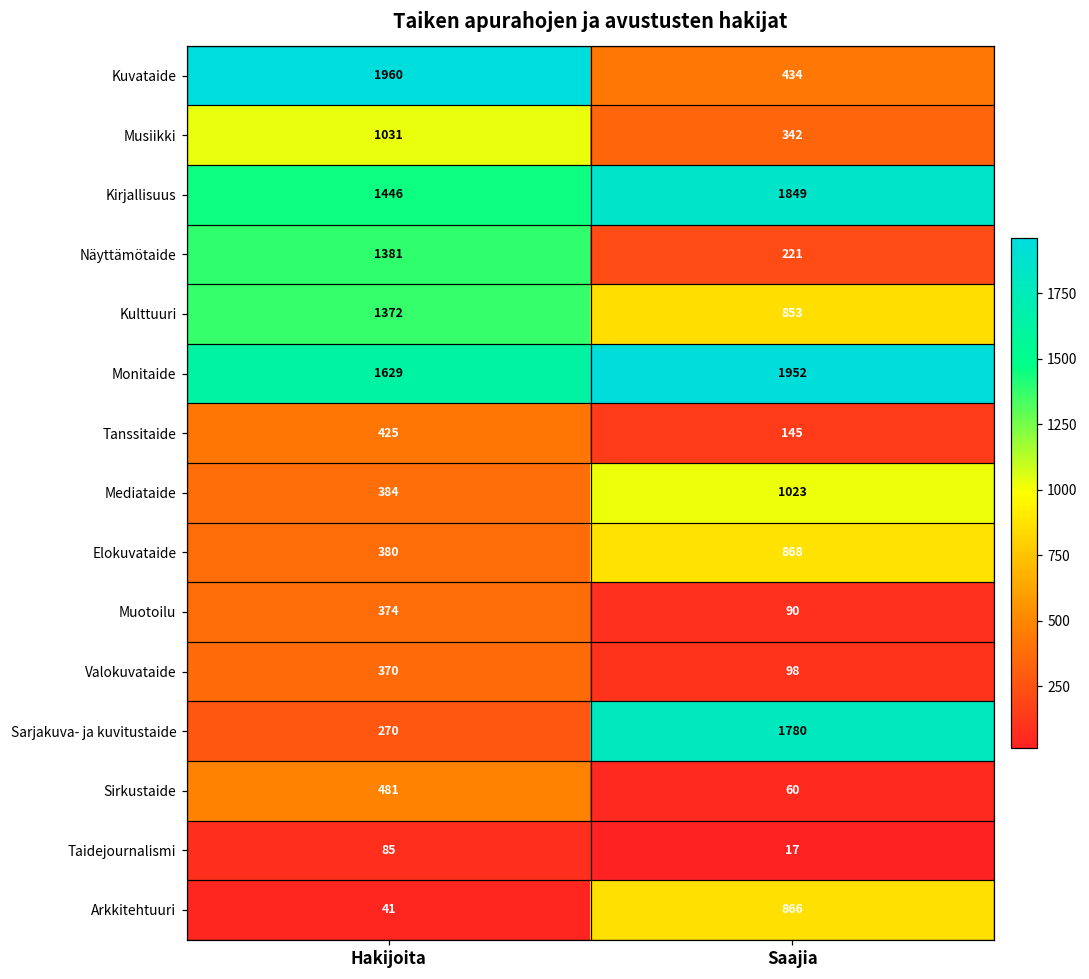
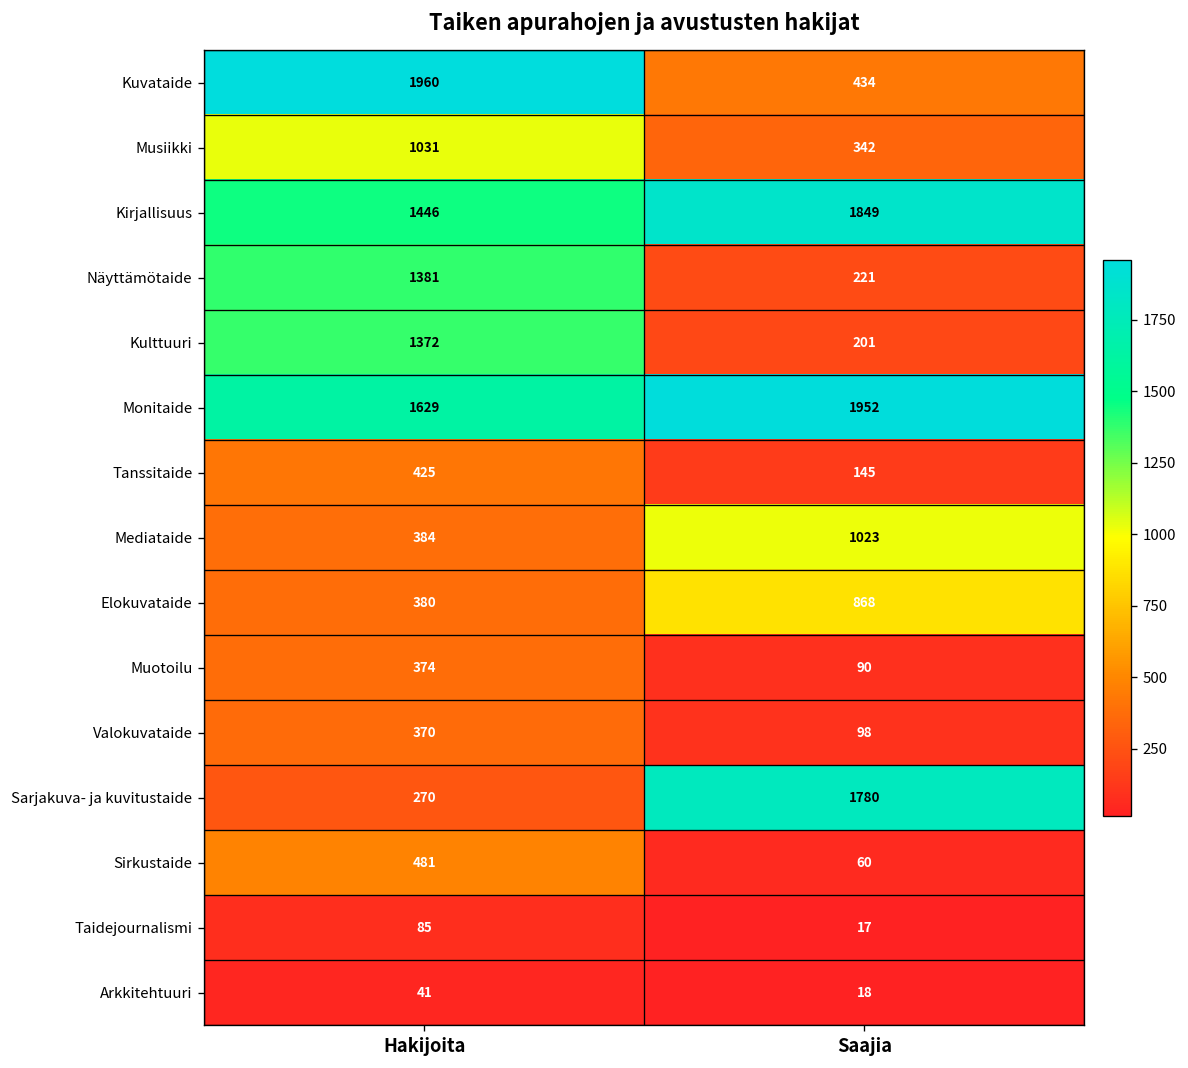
Kulttuuri, Saajia: 853 -> 201
Arkkitehtuuri, Saajia: 866 -> 18
